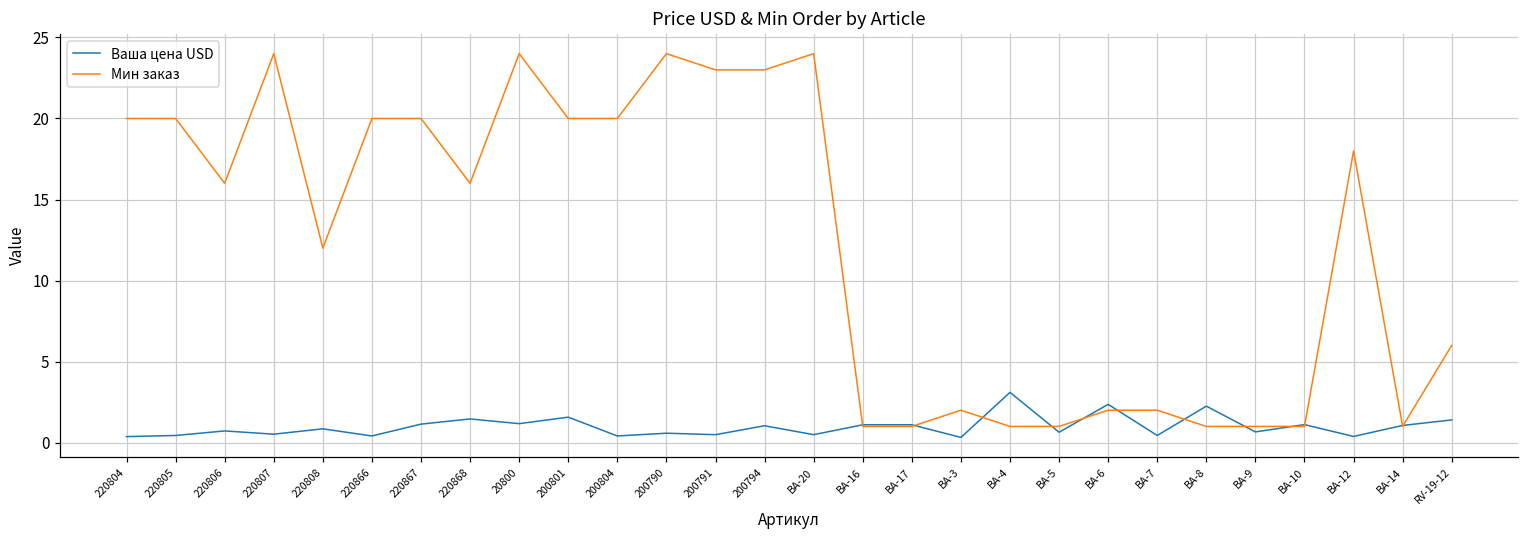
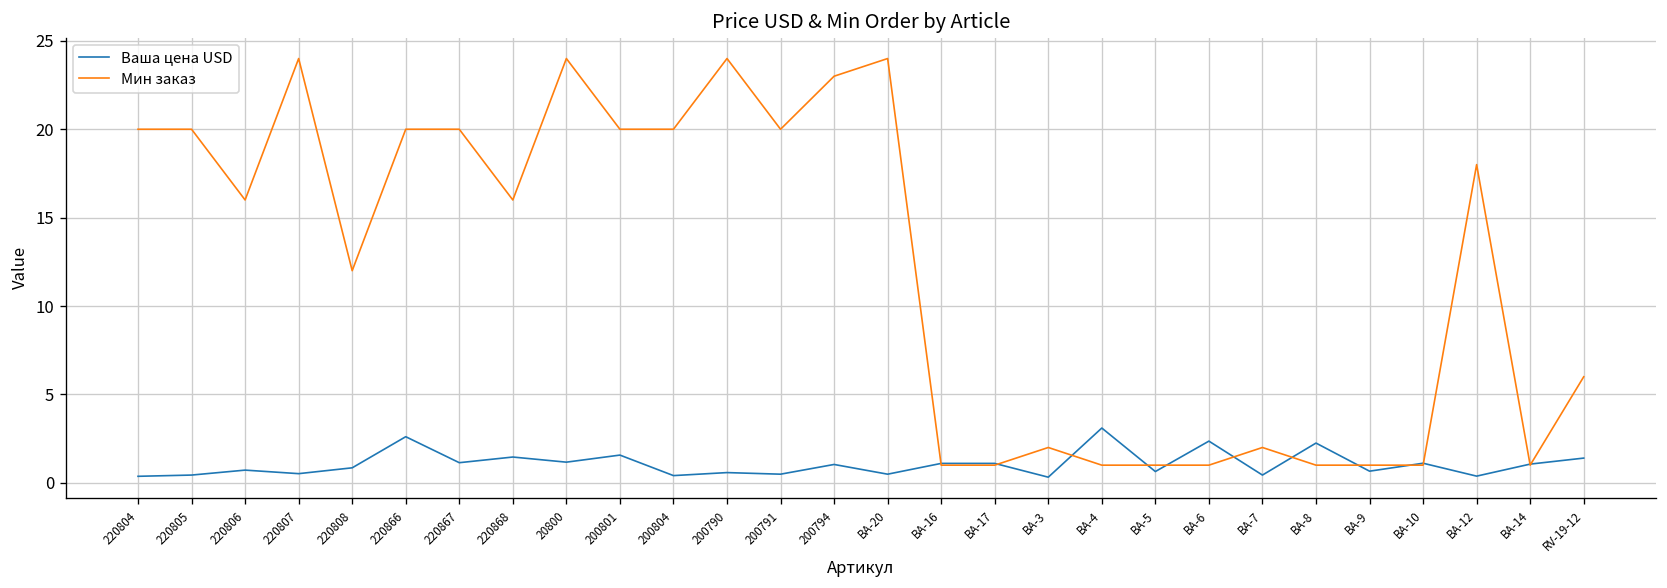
Ваша цена USD, 220866: 0.4 -> 2.6
Мин заказ, 200791: 23 -> 20
Мин заказ, BA-6: 2 -> 1
